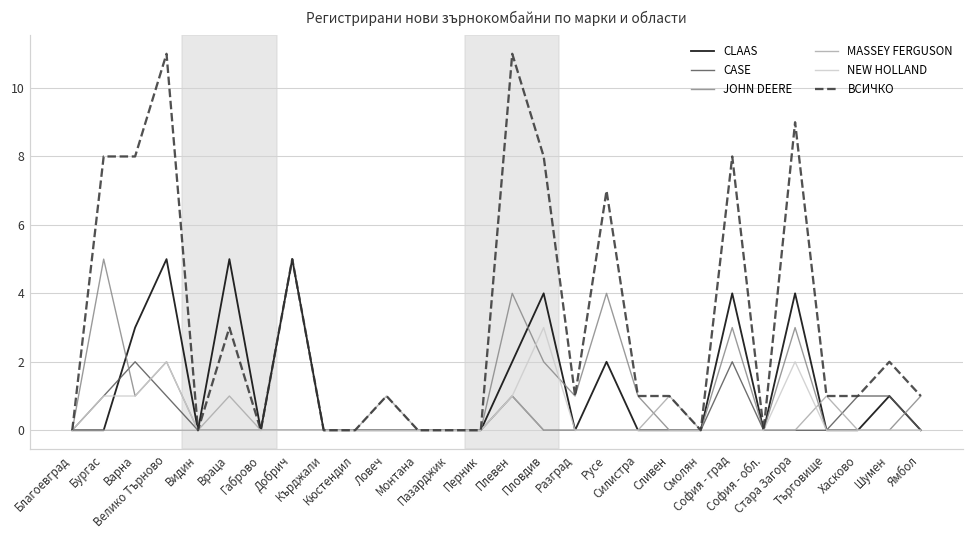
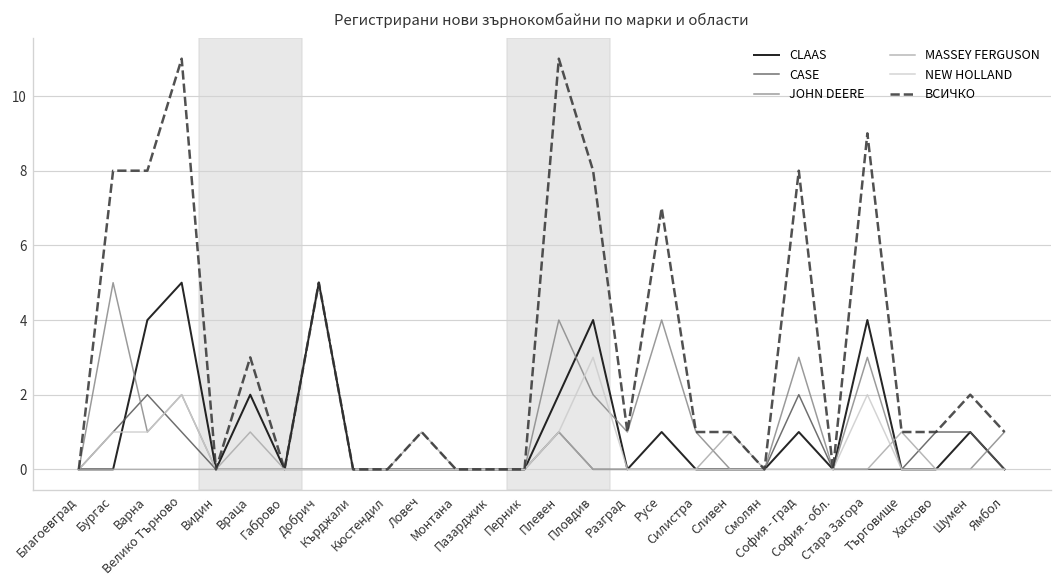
CLAAS, Варна: 3 -> 4
CLAAS, Враца: 5 -> 2
CLAAS, Русе: 2 -> 1
CLAAS, София - град: 4 -> 1
